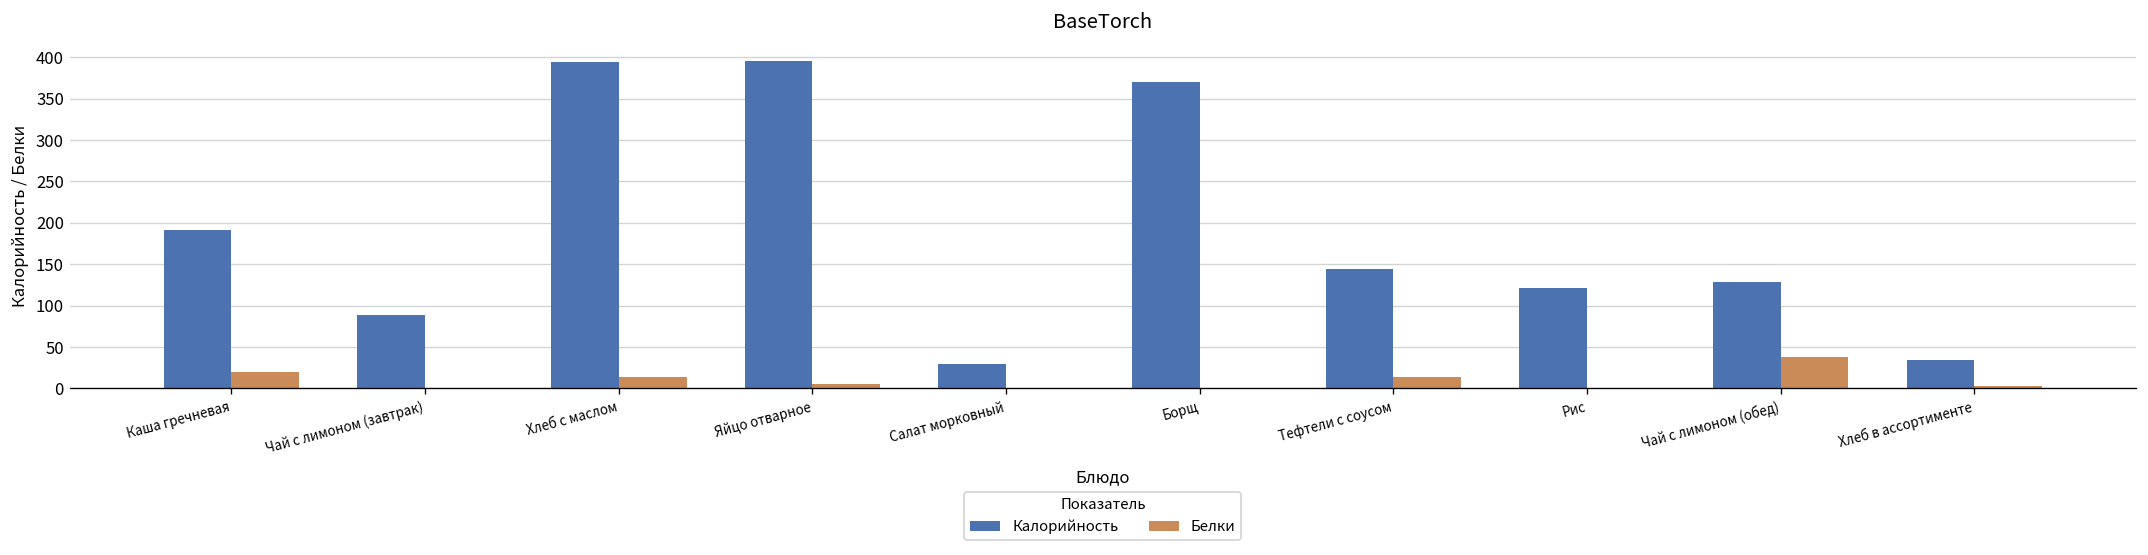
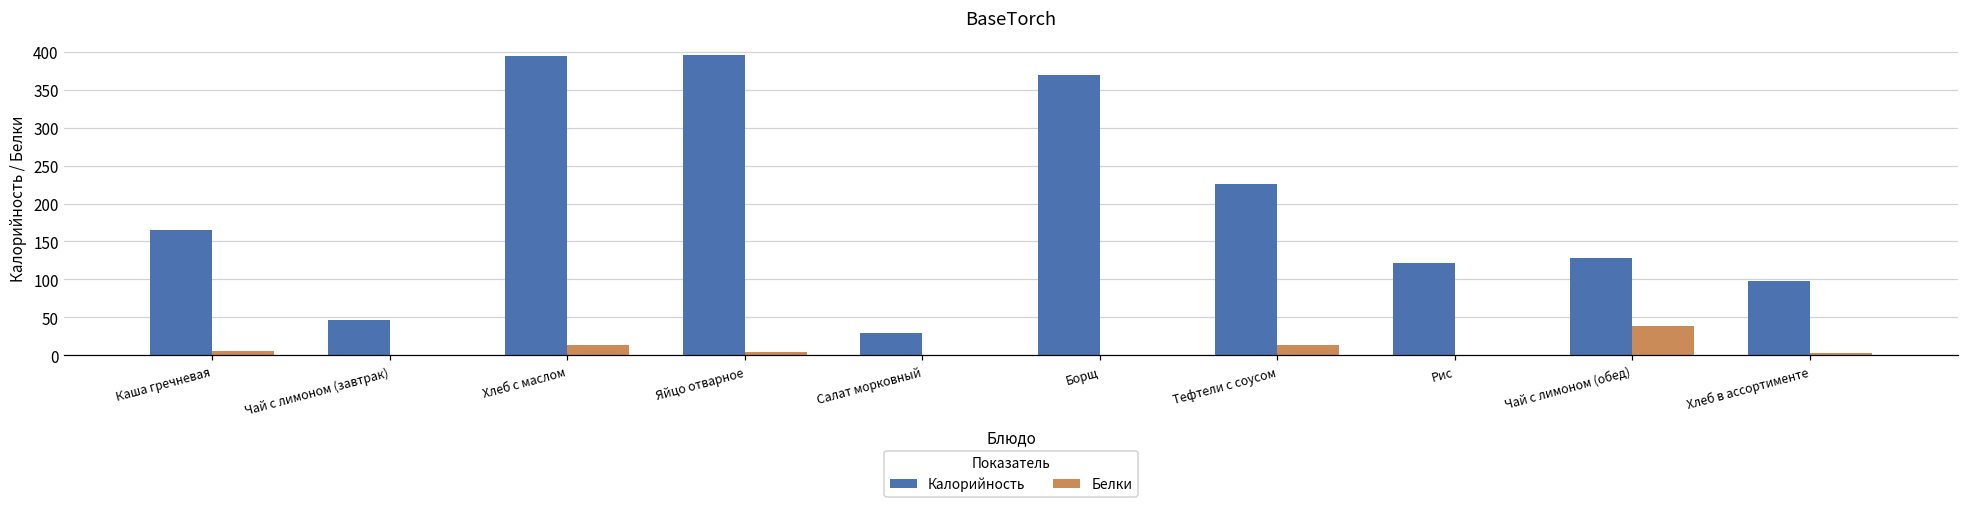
Калорийность, Каша гречневая: 190 -> 170
Белки, Каша гречневая: 20 -> 10
Калорийность, Чай с лимоном (завтрак): 90 -> 50
Калорийность, Тефтели с соусом: 140 -> 230
Калорийность, Хлеб в ассортименте: 30 -> 100
